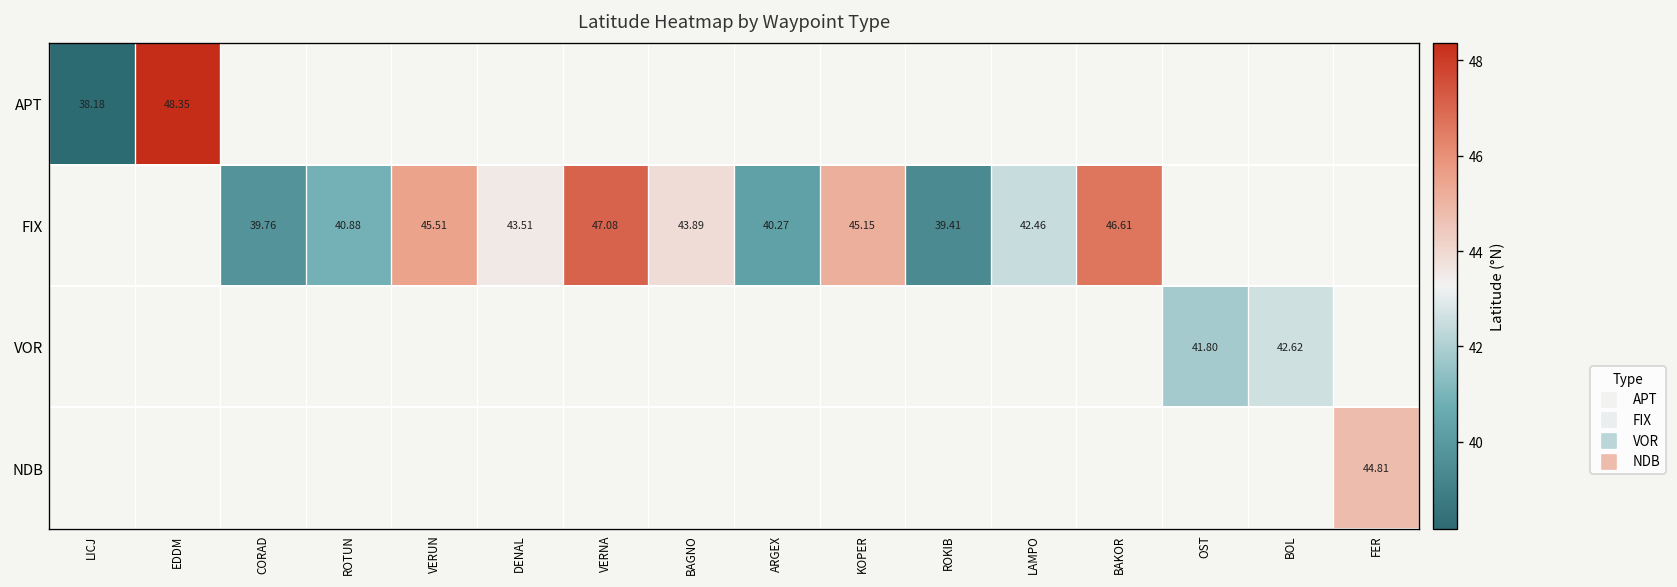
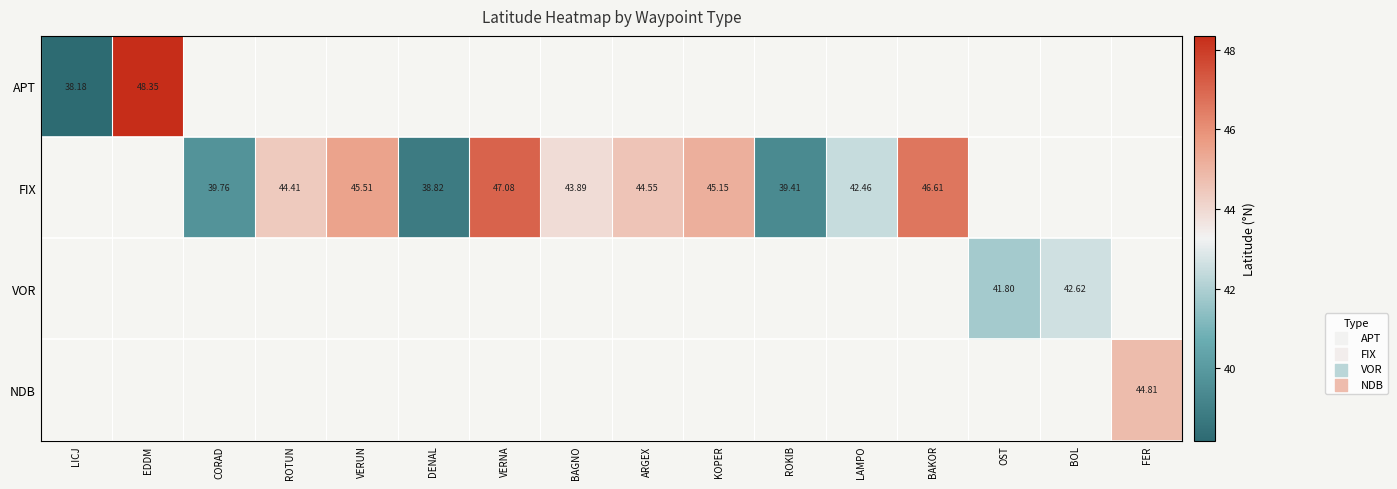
FIX, ROTUN: 40.88 -> 44.41
FIX, DENAL: 43.51 -> 38.82
FIX, ARGEX: 40.27 -> 44.55
